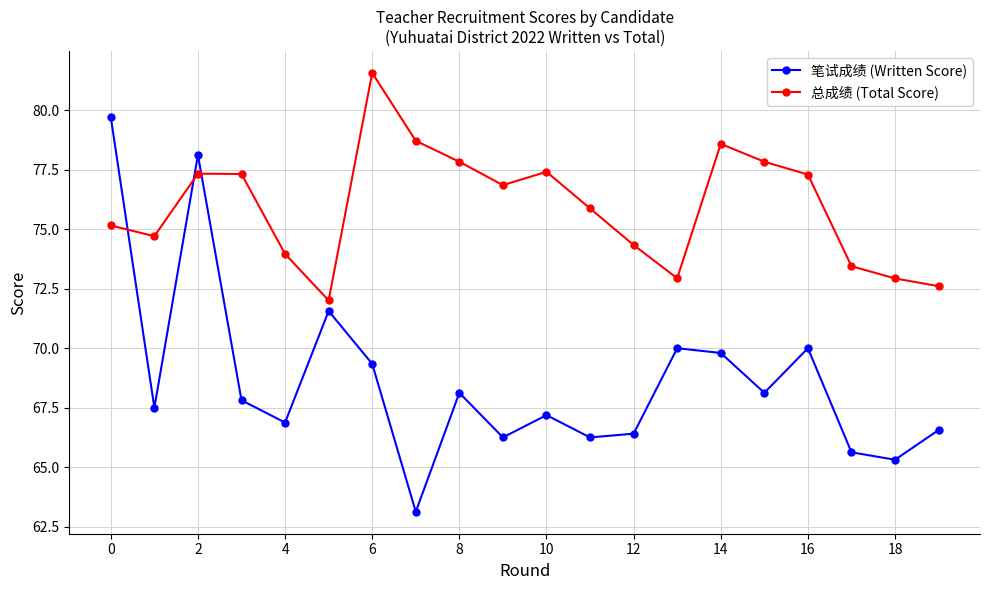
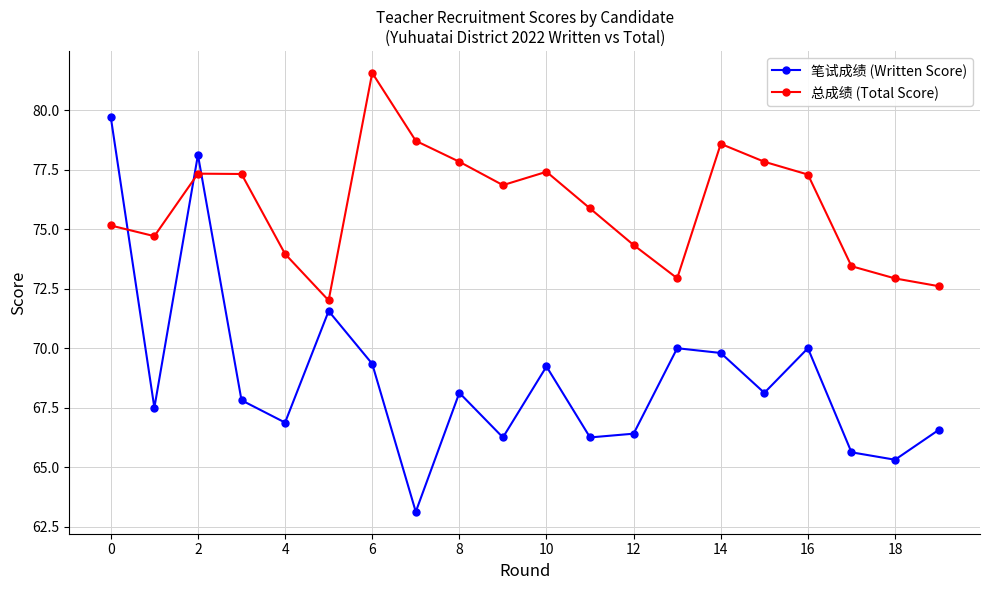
笔试成绩 (Written Score), 10: 67.2 -> 69.2
